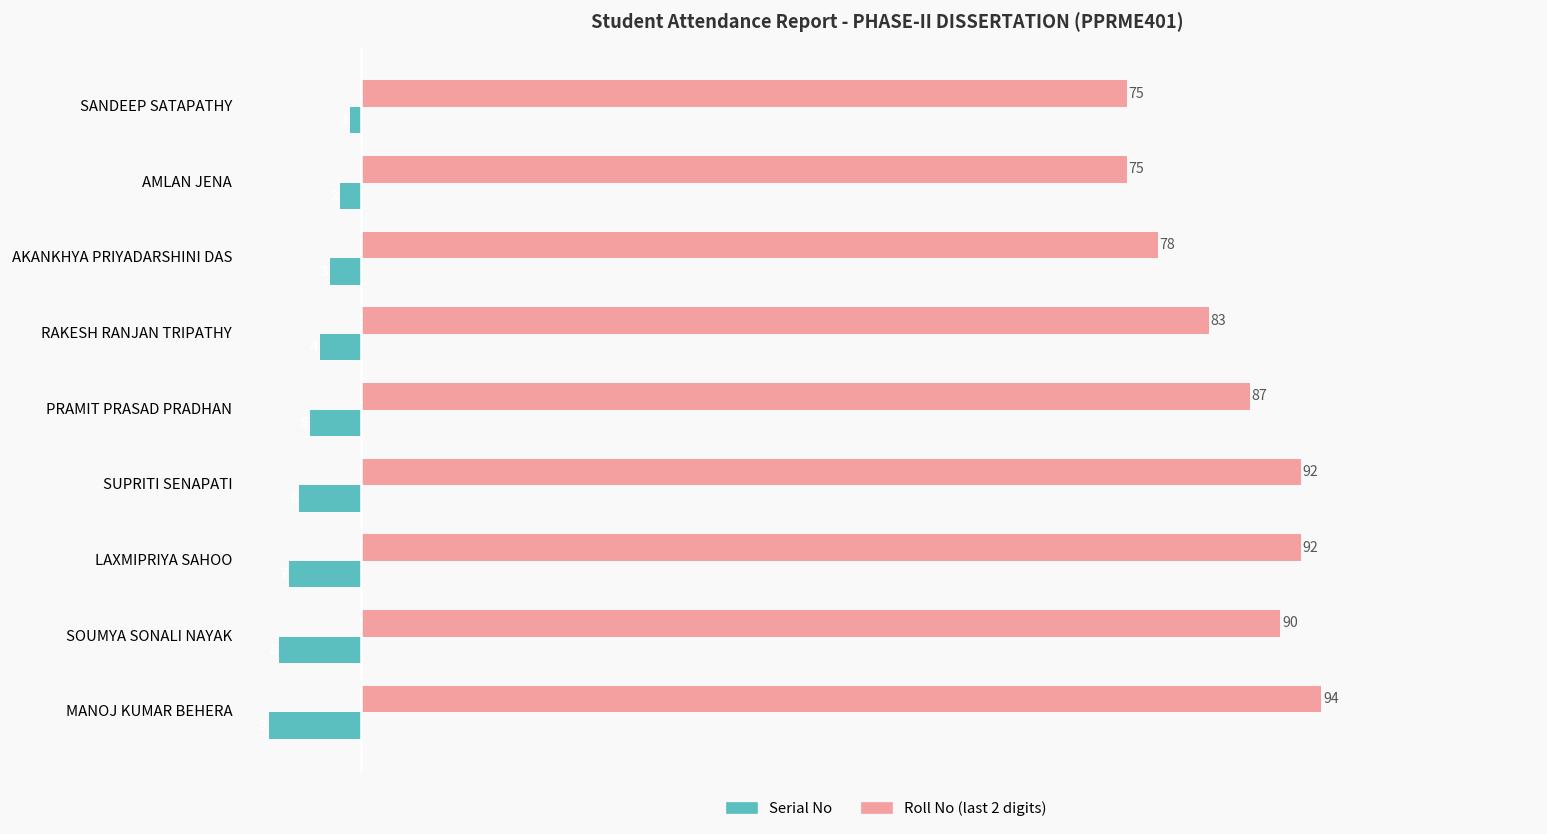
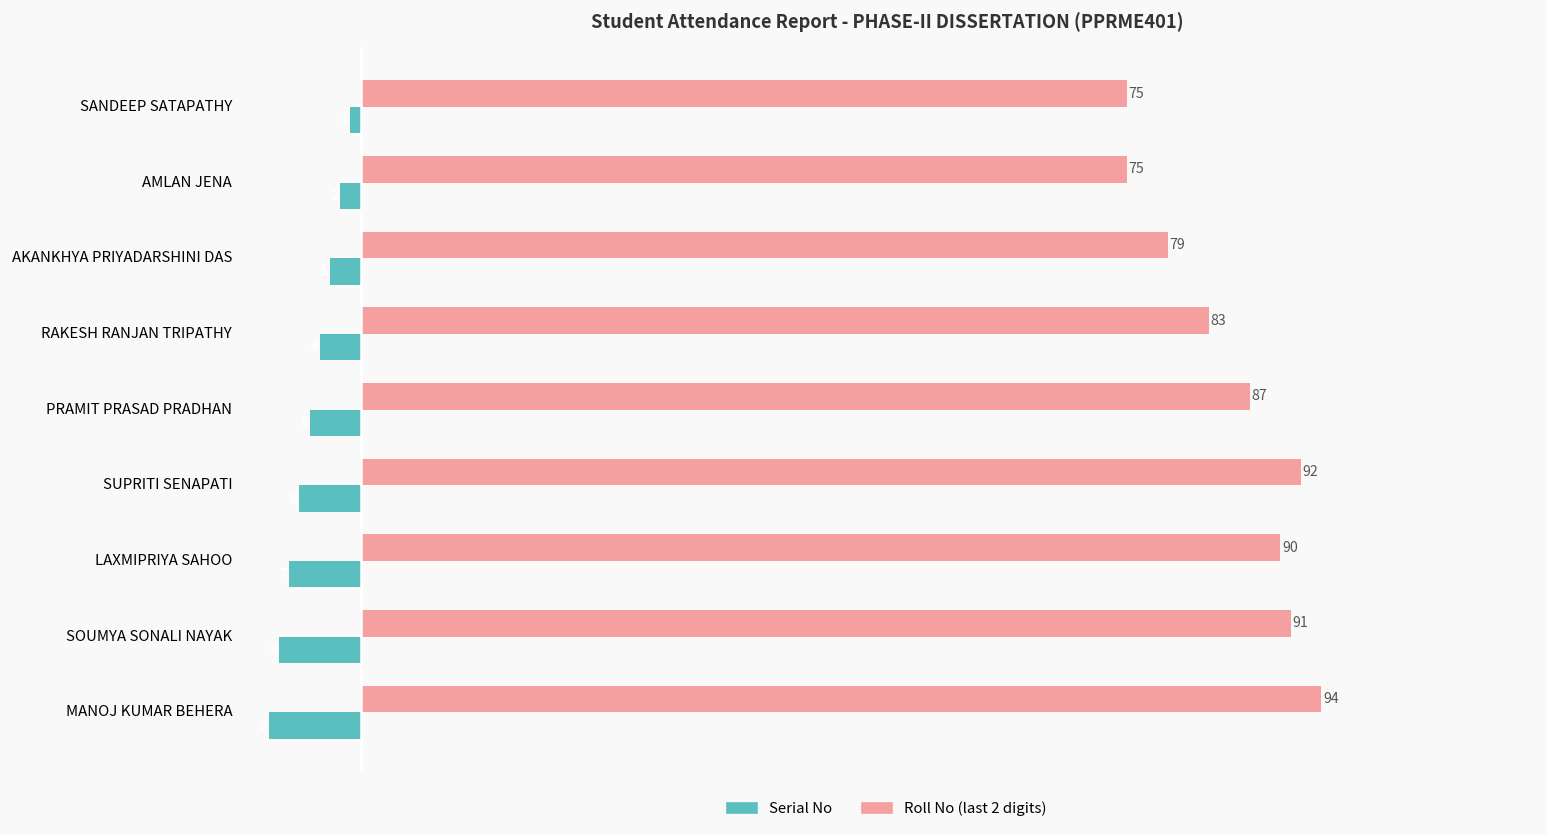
Roll No (last 2 digits), AKANKHYA PRIYADARSHINI DAS: 78 -> 79
Roll No (last 2 digits), LAXMIPRIYA SAHOO: 92 -> 90
Roll No (last 2 digits), SOUMYA SONALI NAYAK: 90 -> 91
